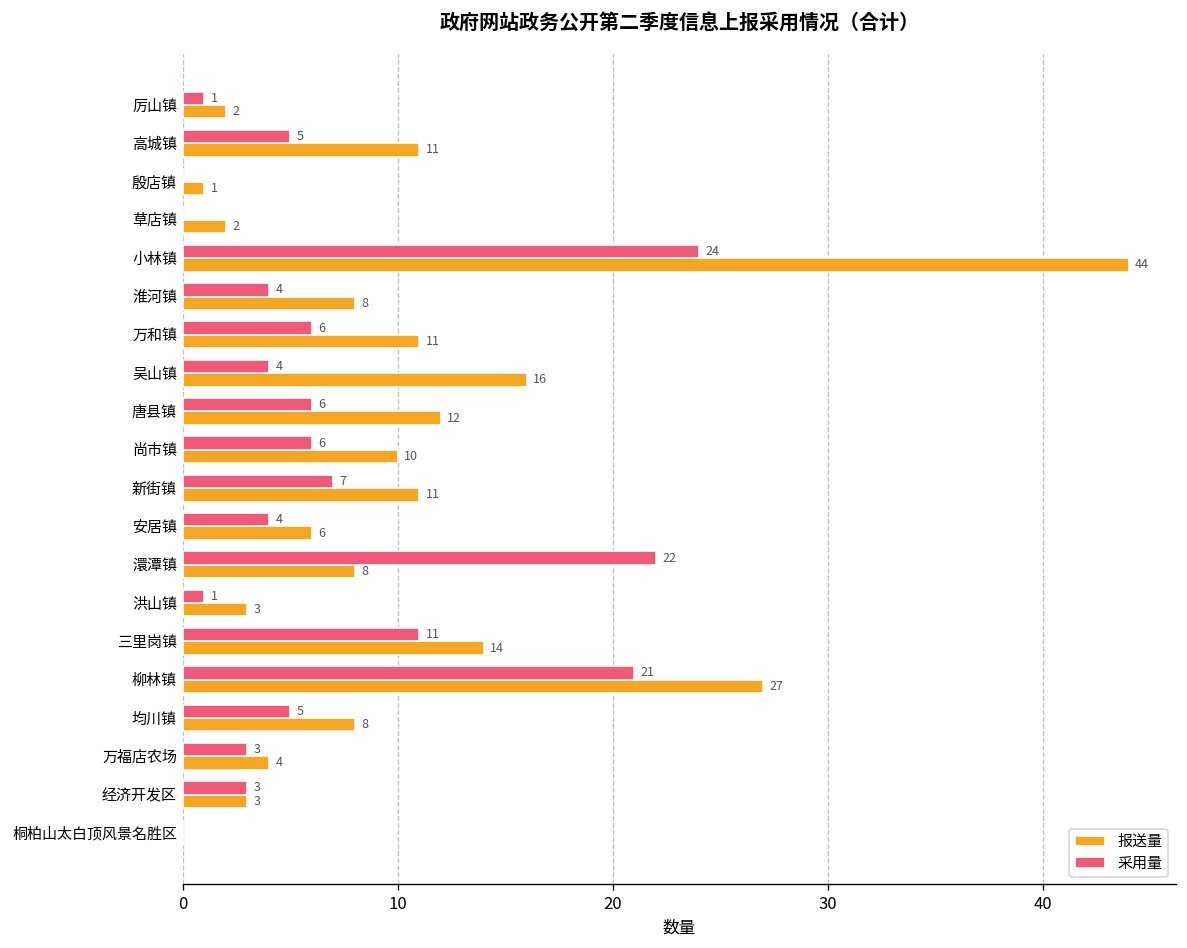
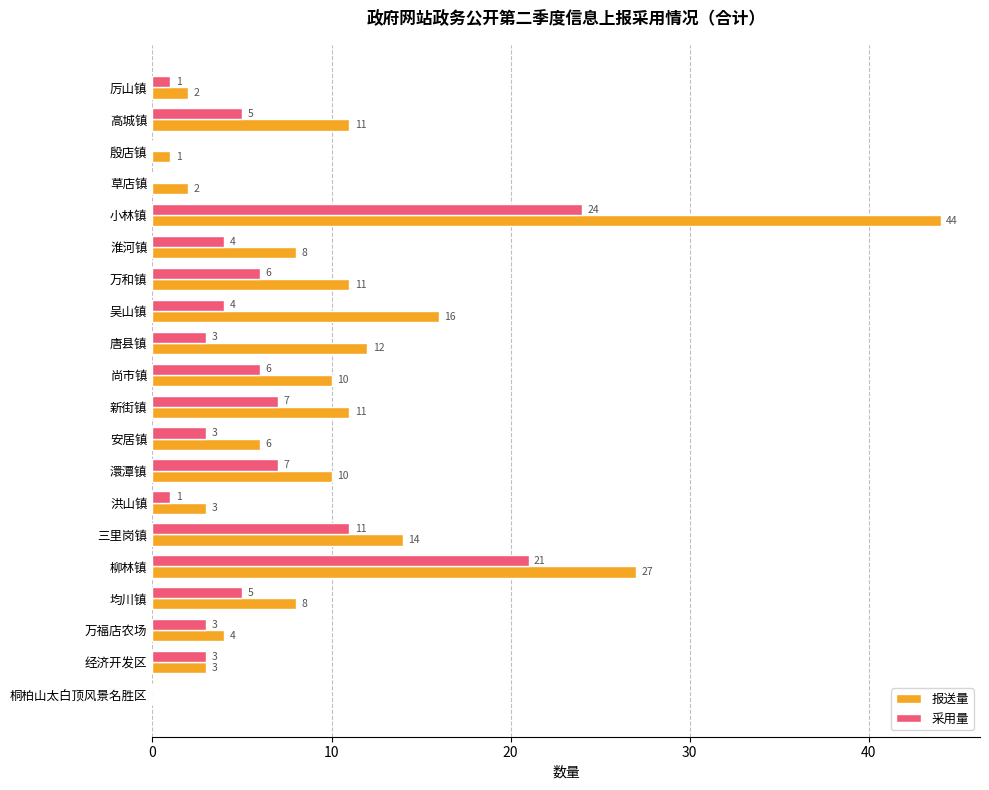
采用量, 唐县镇: 6 -> 3
采用量, 安居镇: 4 -> 3
采用量, 澴潭镇: 22 -> 7
报送量, 澴潭镇: 8 -> 10
